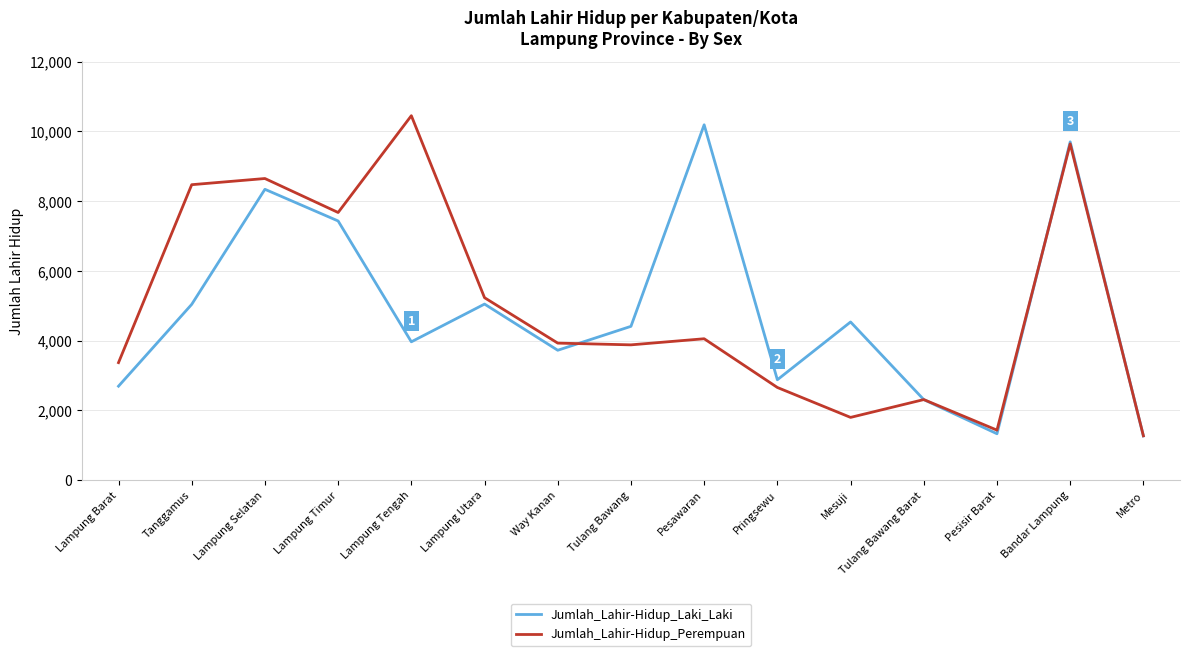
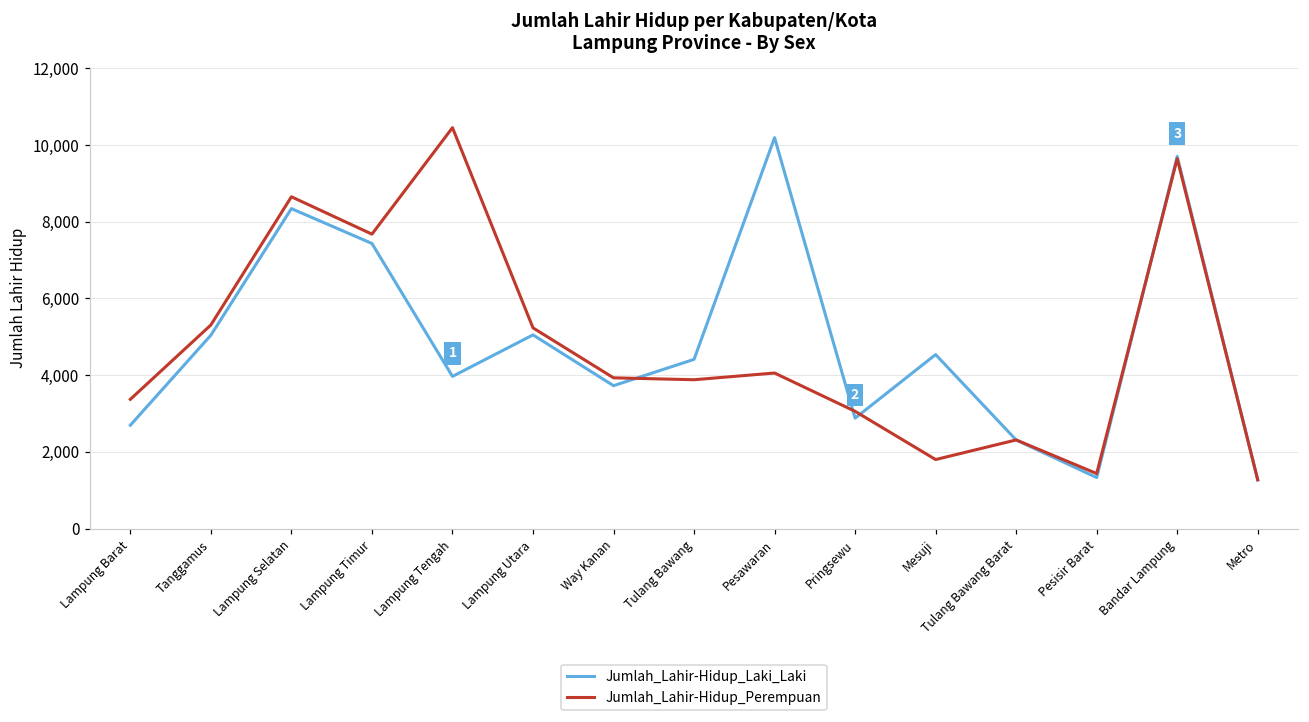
Jumlah_Lahir-Hidup_Perempuan, Tanggamus: 8,500 -> 5,300
Jumlah_Lahir-Hidup_Perempuan, Pringsewu: 2,700 -> 3,100
